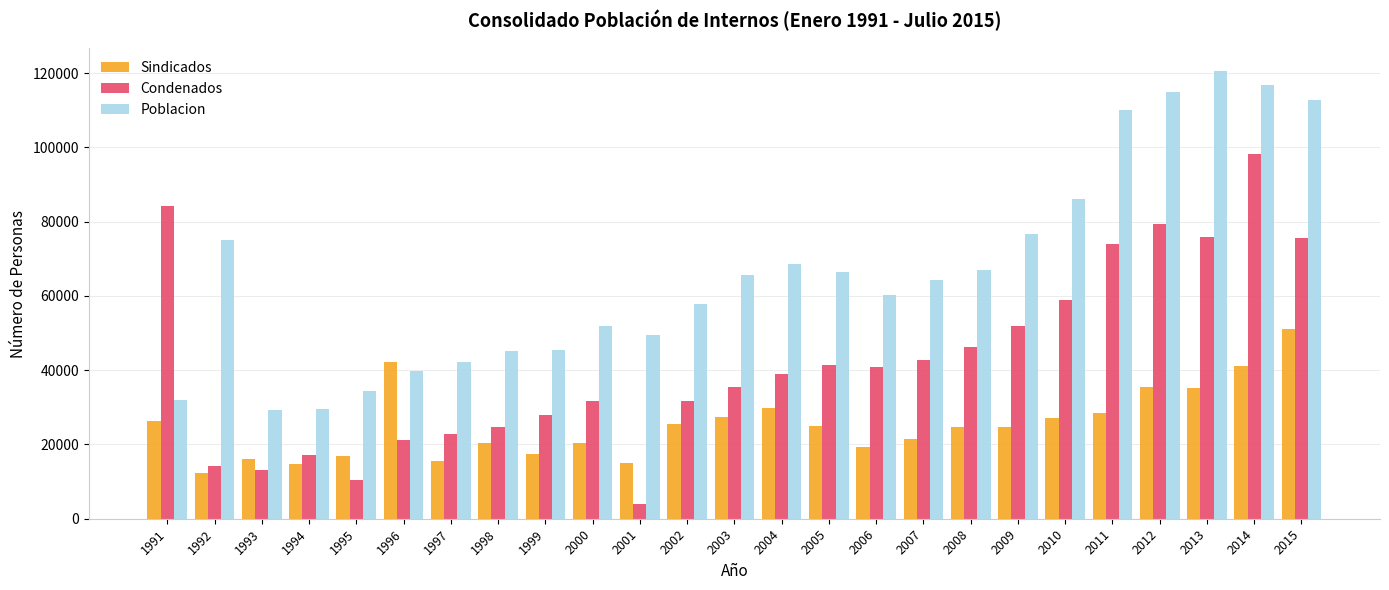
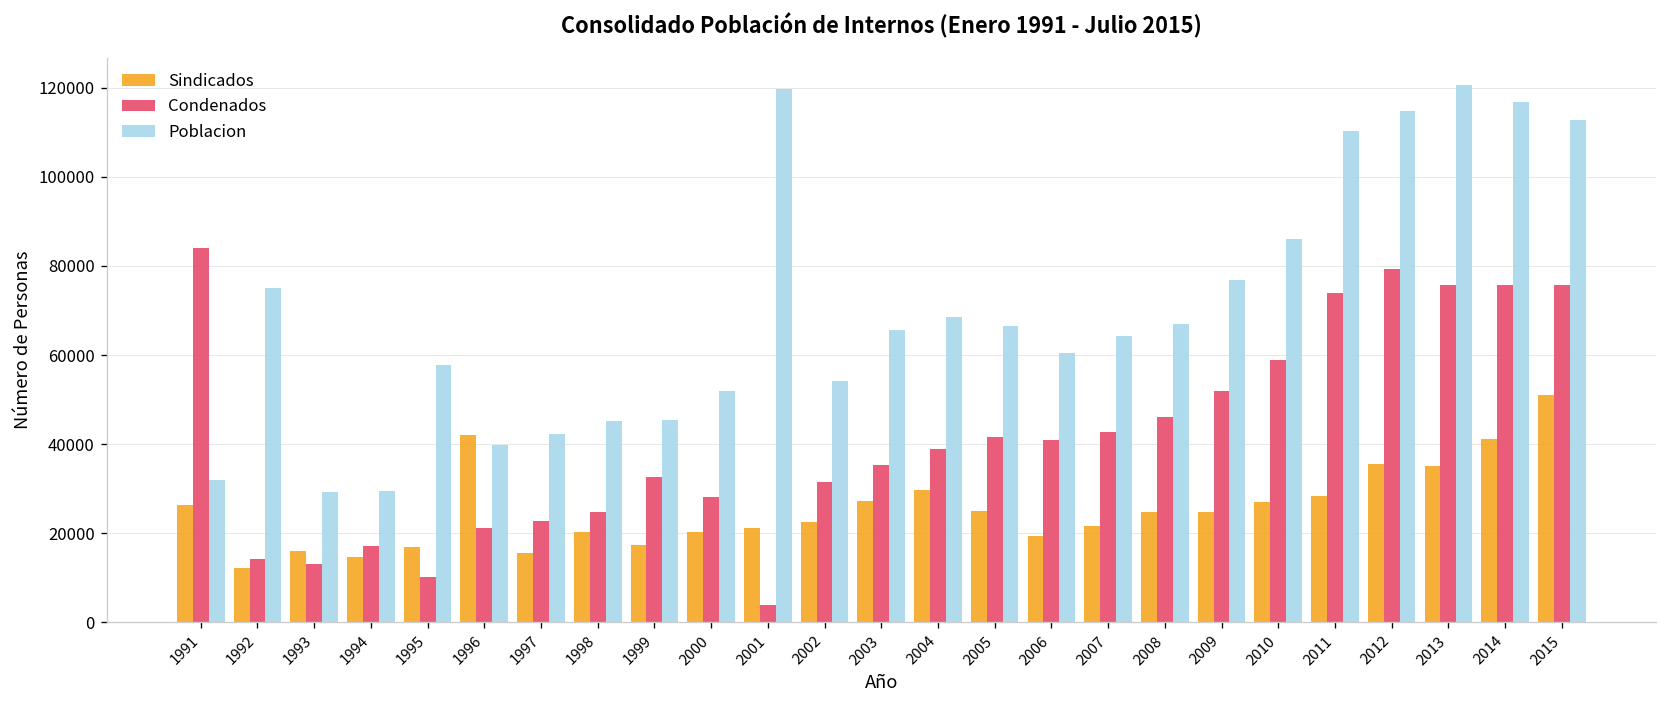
Poblacion, 1995: 34000 -> 58000
Condenados, 1999: 28000 -> 33000
Condenados, 2000: 32000 -> 28000
Sindicados, 2001: 15000 -> 21000
Poblacion, 2001: 49000 -> 120000
Sindicados, 2002: 25000 -> 23000
Poblacion, 2002: 58000 -> 54000
Condenados, 2014: 98000 -> 76000
